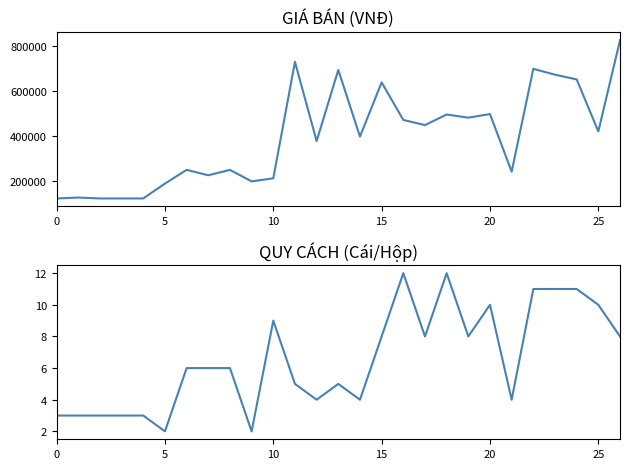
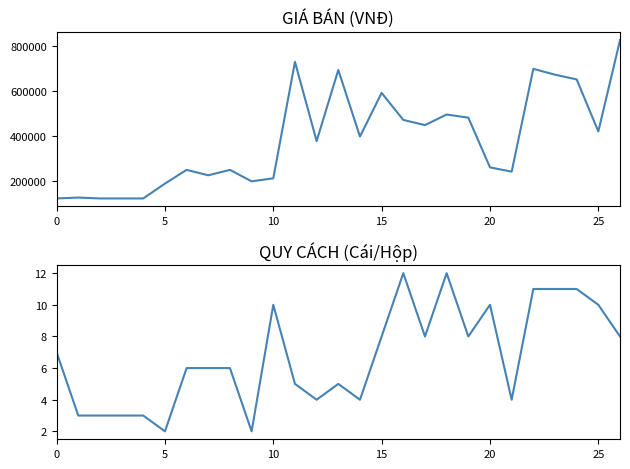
GIÁ BÁN (VNĐ), 15: 640000 -> 590000
GIÁ BÁN (VNĐ), 20: 500000 -> 260000
QUY CÁCH (Cái/Hộp), 0: 3 -> 7
QUY CÁCH (Cái/Hộp), 10: 9 -> 10
